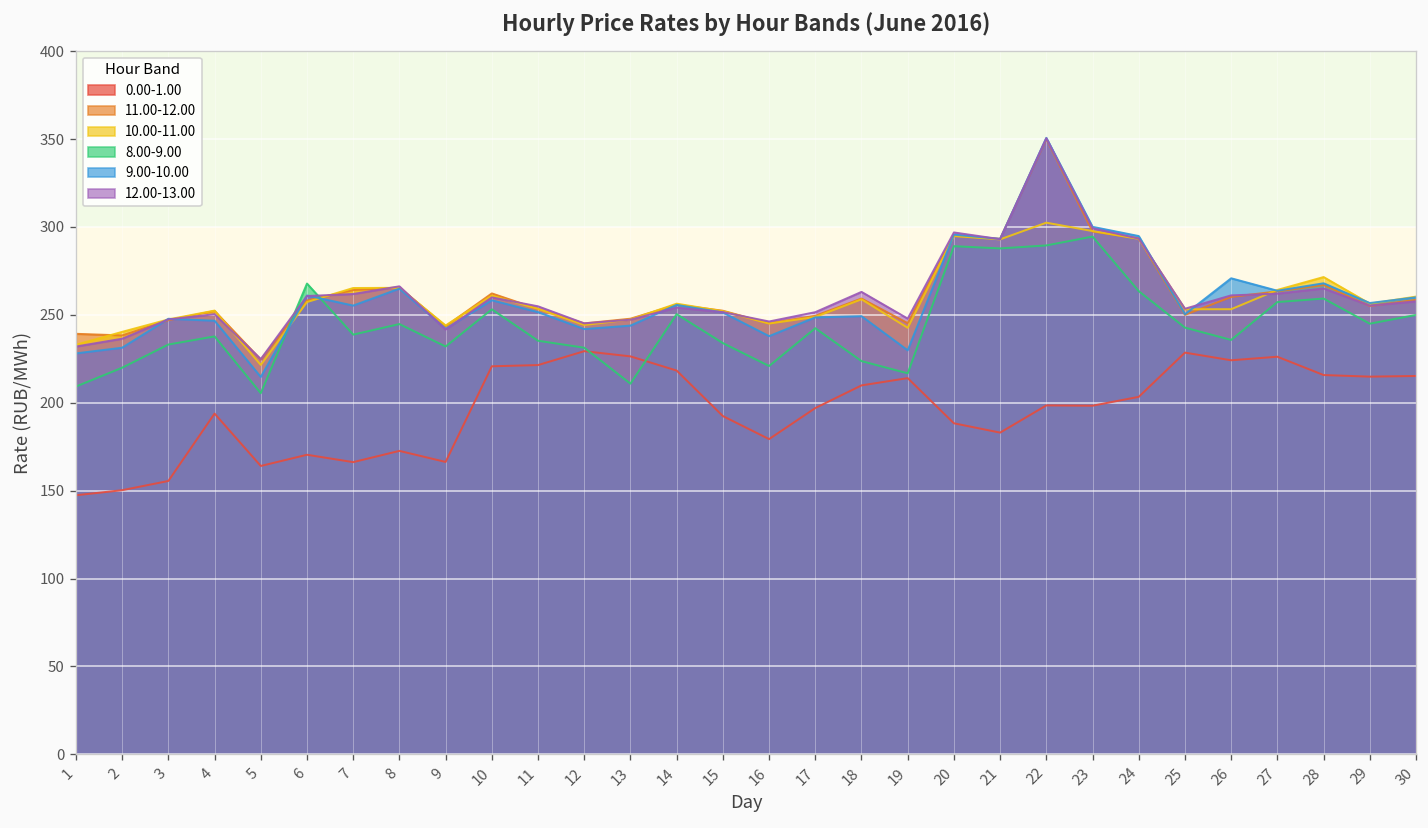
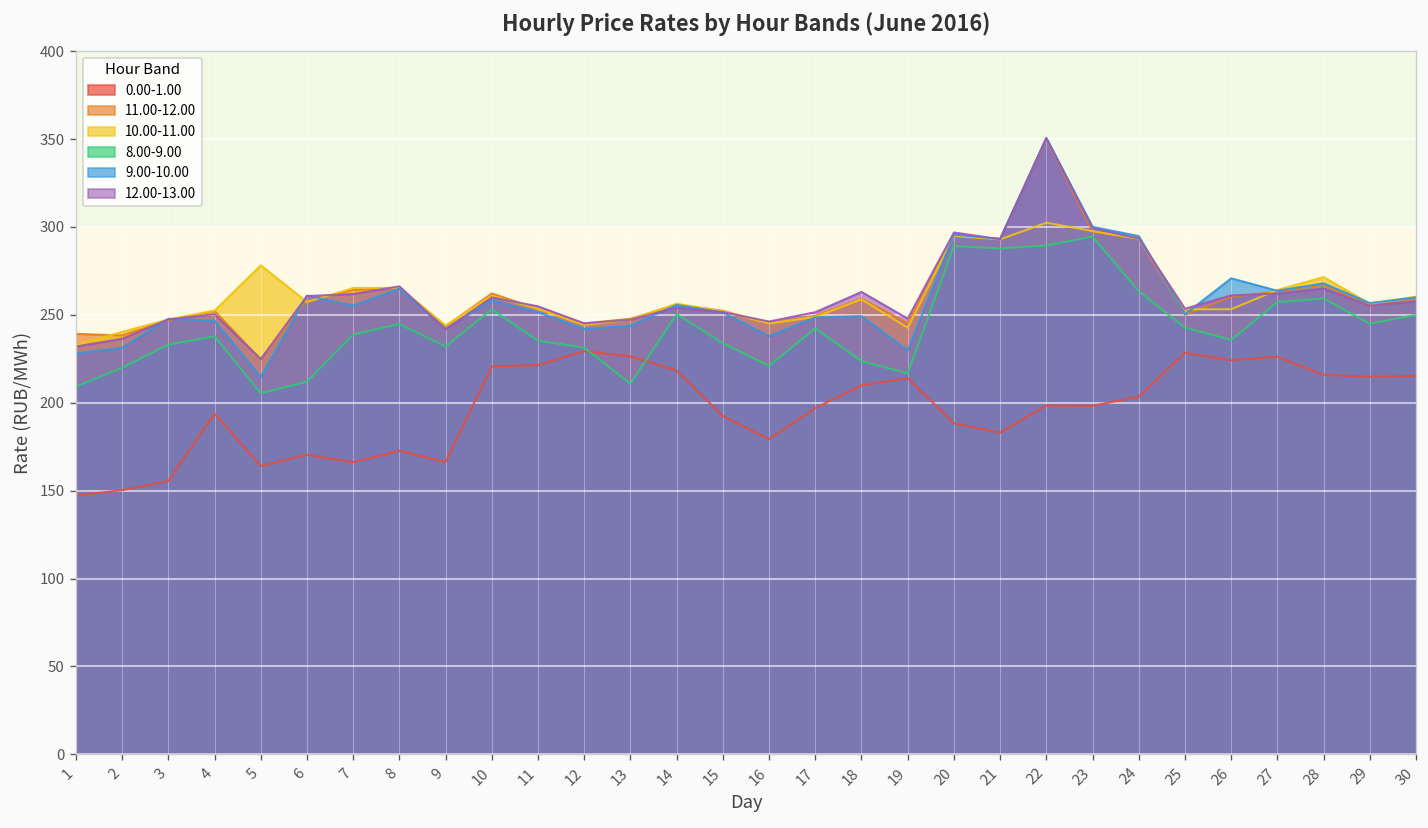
10.00-11.00, 5: 222 -> 278
8.00-9.00, 6: 268 -> 212
